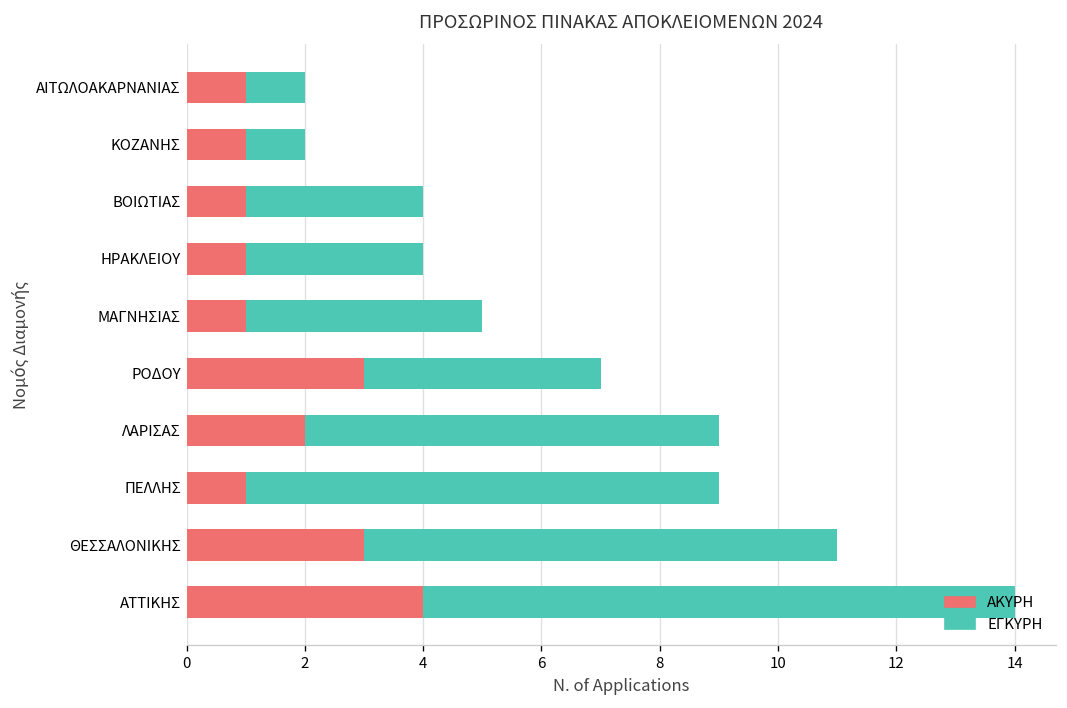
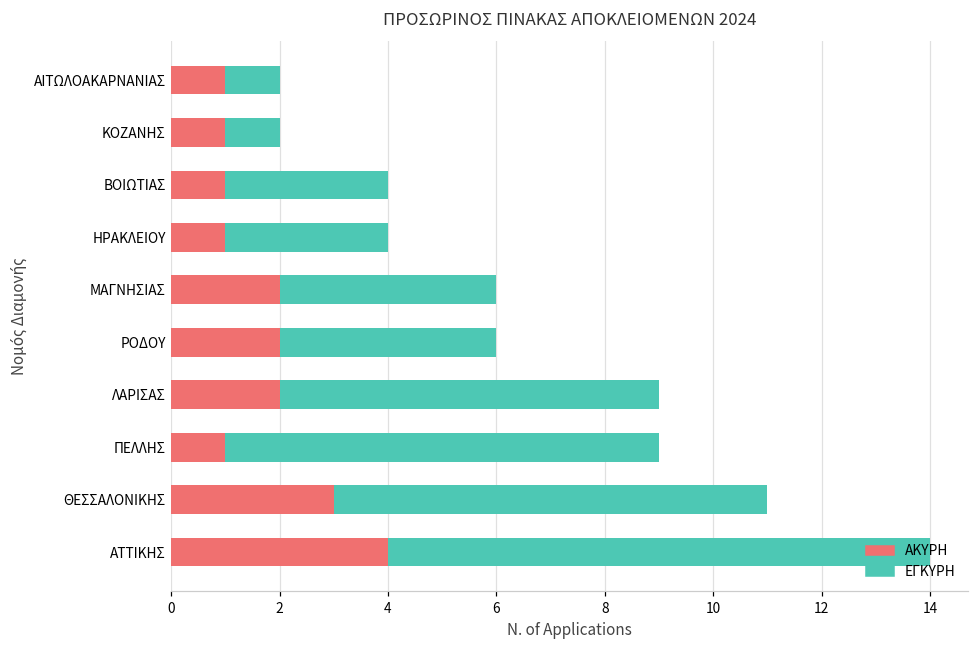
ΑΚΥΡΗ, ΜΑΓΝΗΣΙΑΣ: 1 -> 2
ΑΚΥΡΗ, ΡΟΔΟΥ: 3 -> 2
